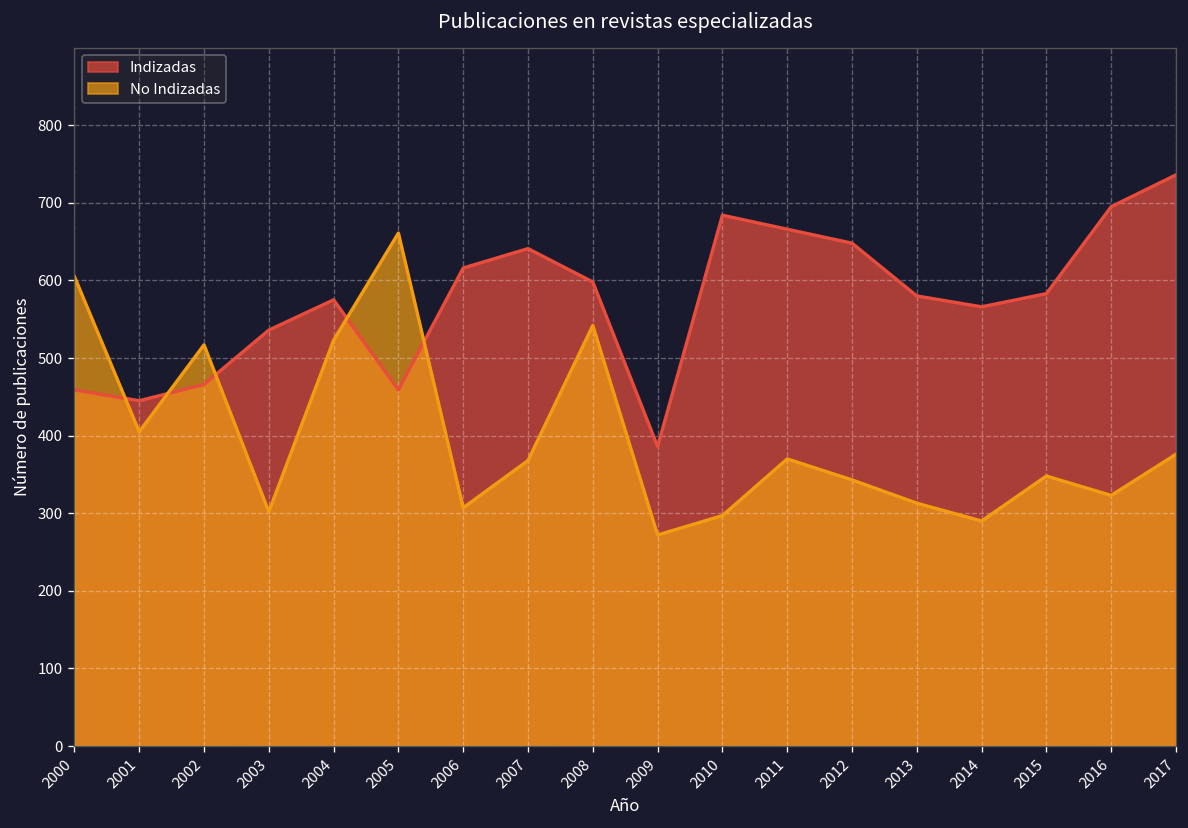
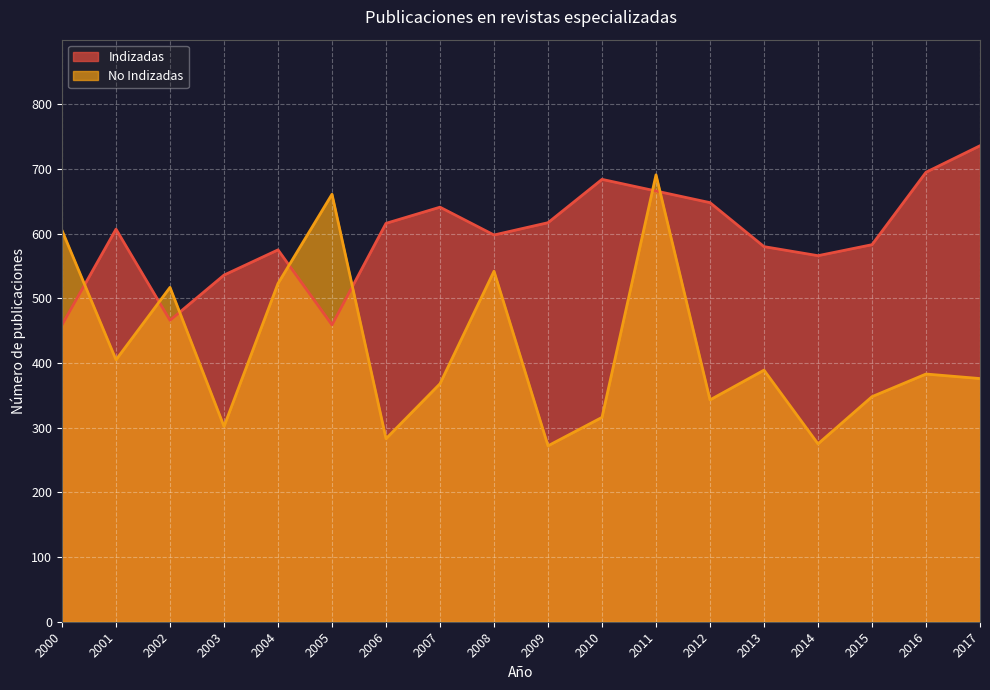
Indizadas, 2001: 450 -> 610
No Indizadas, 2006: 310 -> 280
Indizadas, 2009: 390 -> 620
No Indizadas, 2010: 300 -> 320
No Indizadas, 2011: 370 -> 690
No Indizadas, 2013: 310 -> 390
No Indizadas, 2014: 290 -> 280
No Indizadas, 2016: 320 -> 380
